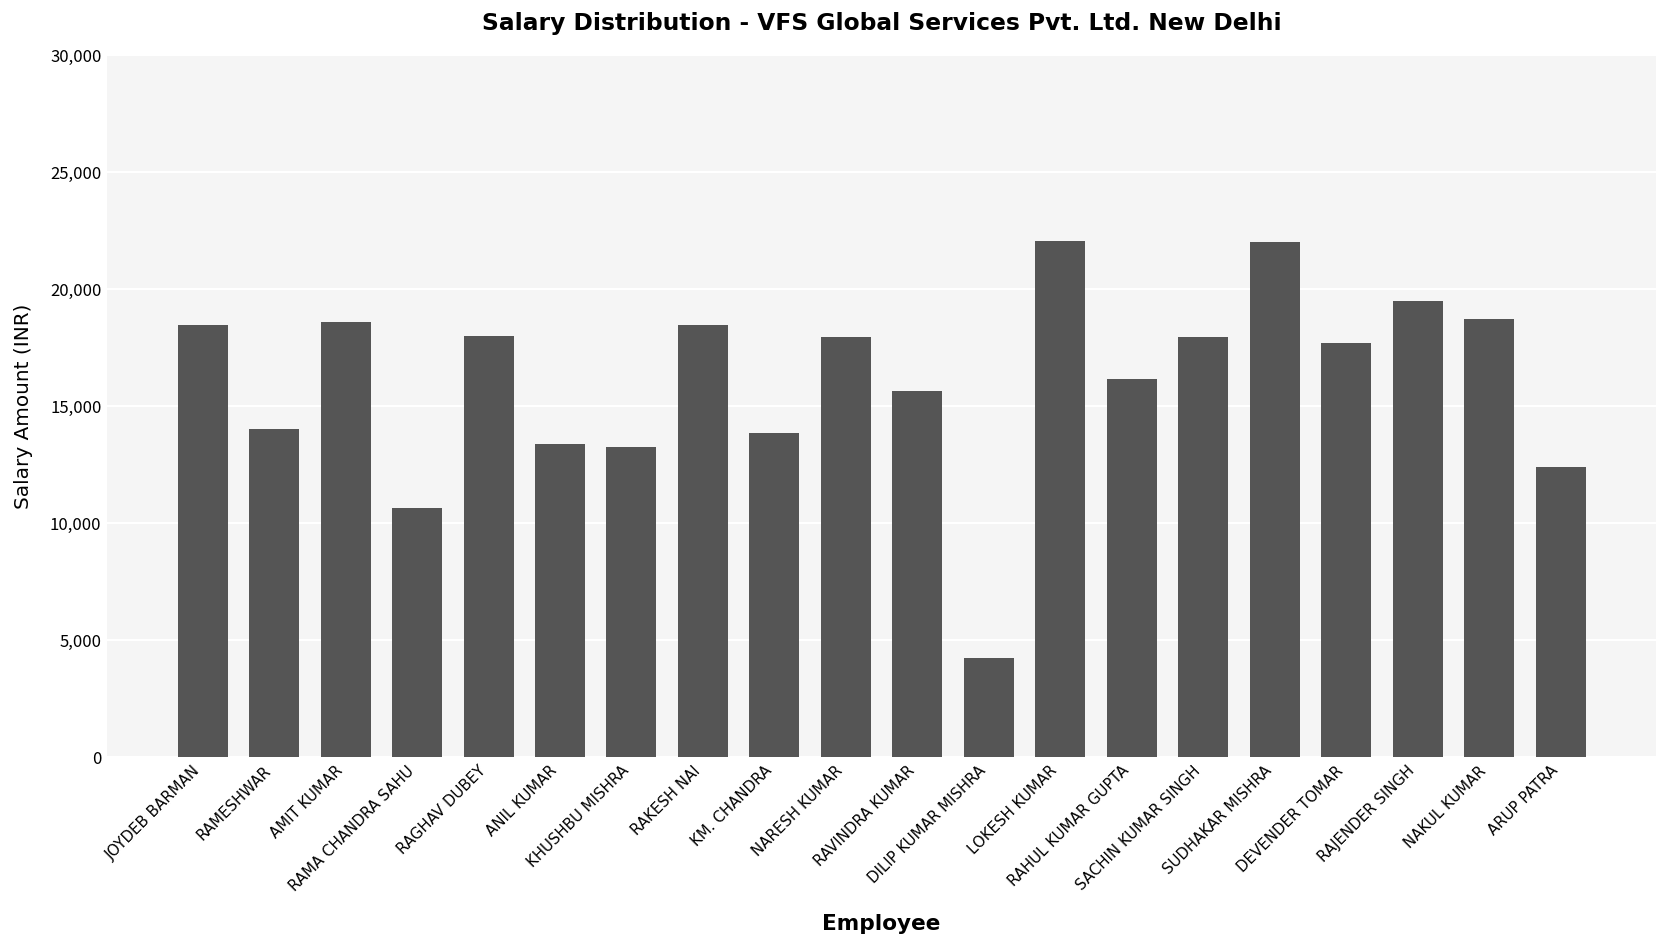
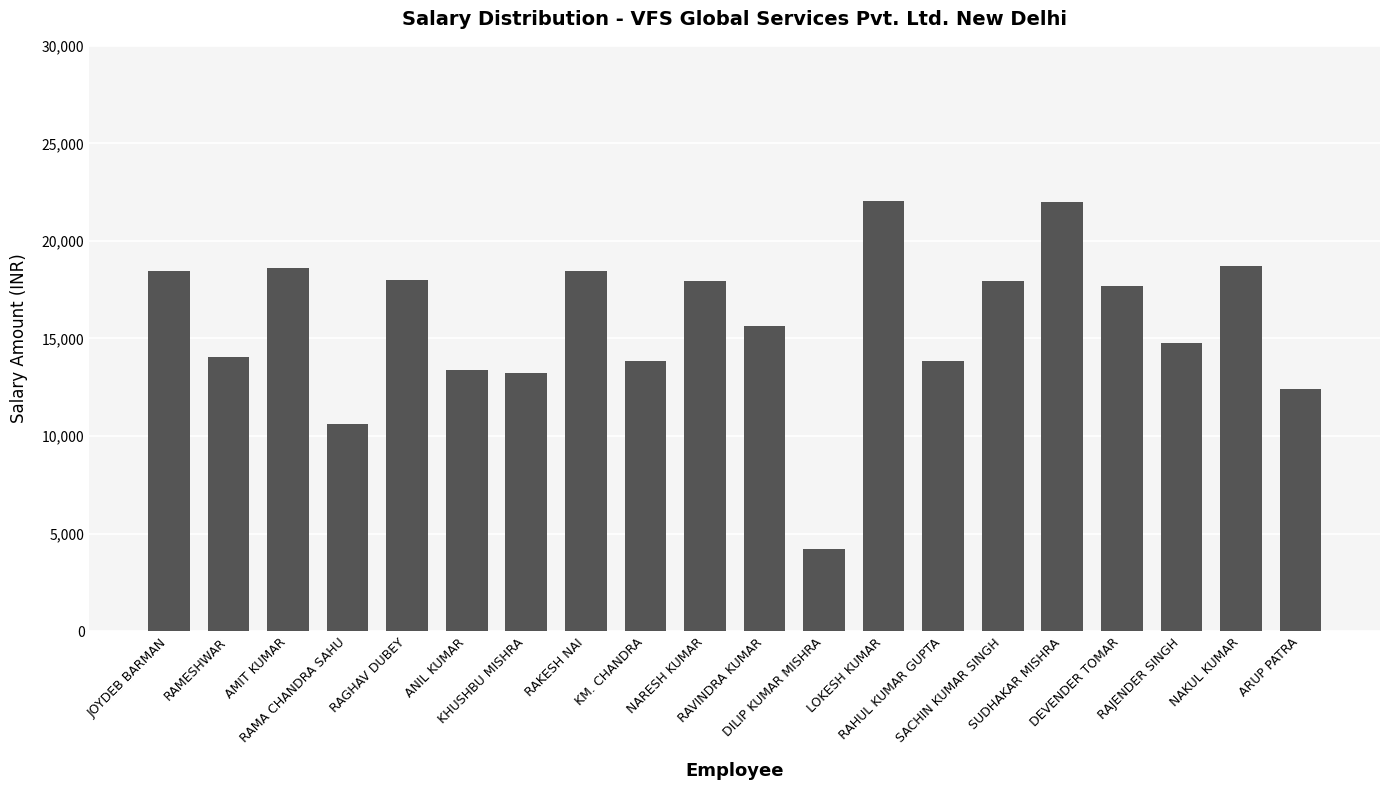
RAHUL KUMAR GUPTA: 16,200 -> 13,800
RAJENDER SINGH: 19,500 -> 14,800
